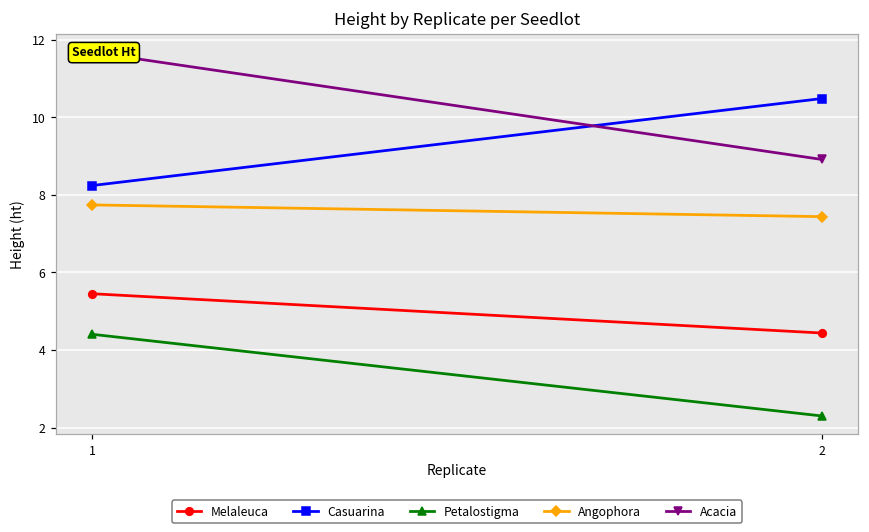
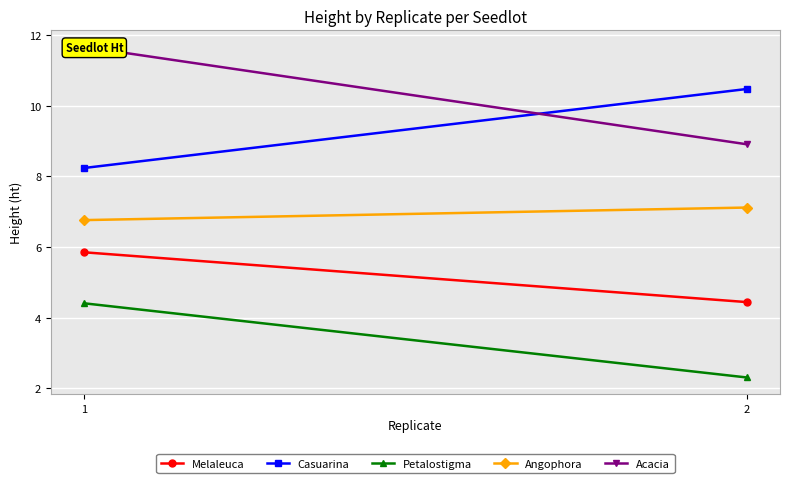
Melaleuca, 1: 5.5 -> 5.9
Angophora, 1: 7.7 -> 6.8
Angophora, 2: 7.4 -> 7.1
